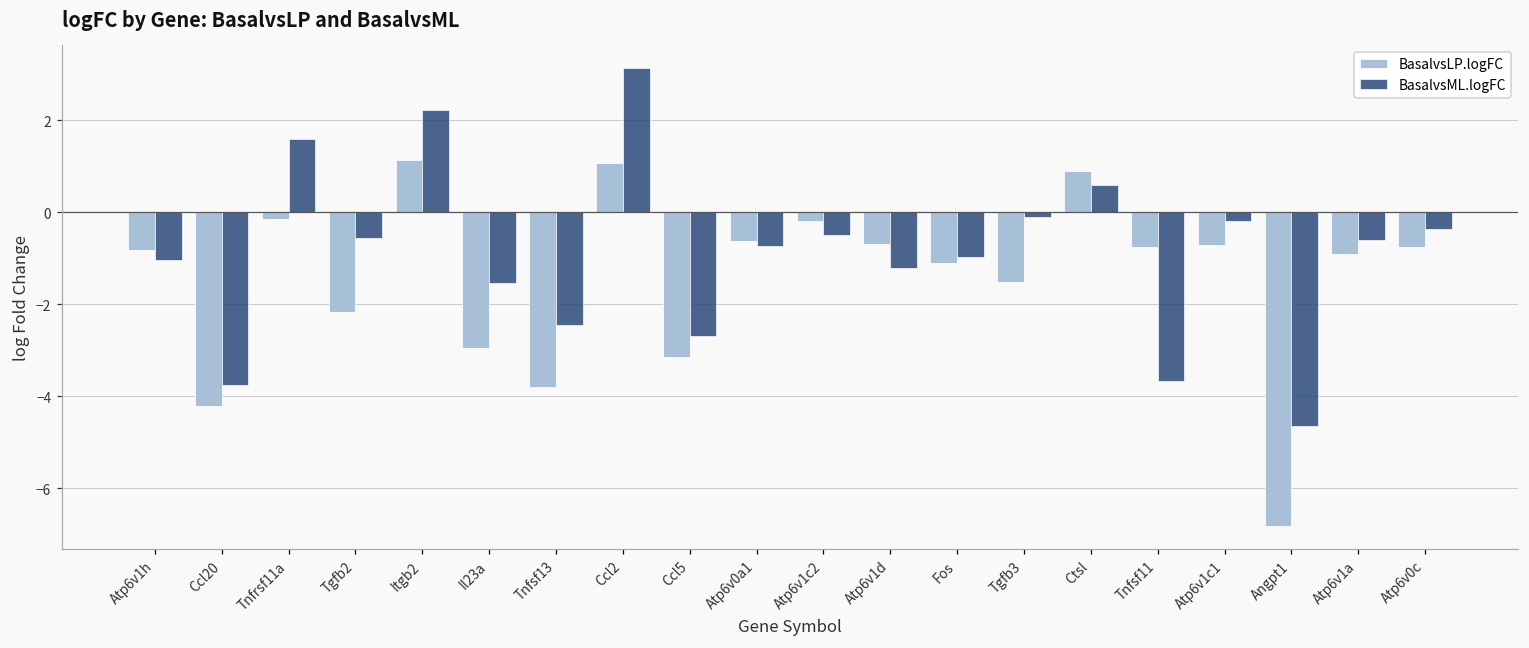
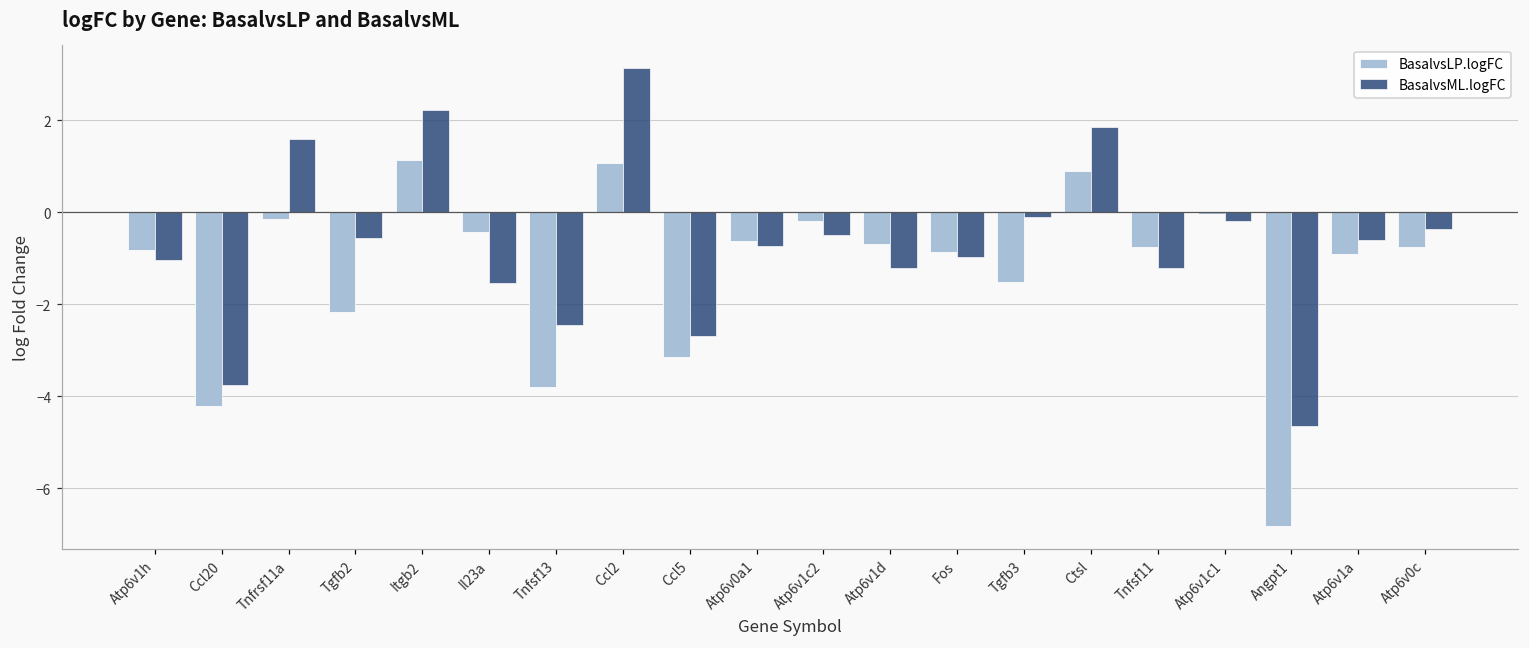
BasalvsLP.logFC, Il23a: -2.9 -> -0.4
BasalvsLP.logFC, Fos: -1.1 -> -0.9
BasalvsML.logFC, Ctsl: 0.6 -> 1.9
BasalvsML.logFC, Tnfsf11: -3.7 -> -1.2
BasalvsLP.logFC, Atp6v1c1: -0.7 -> 0.0
